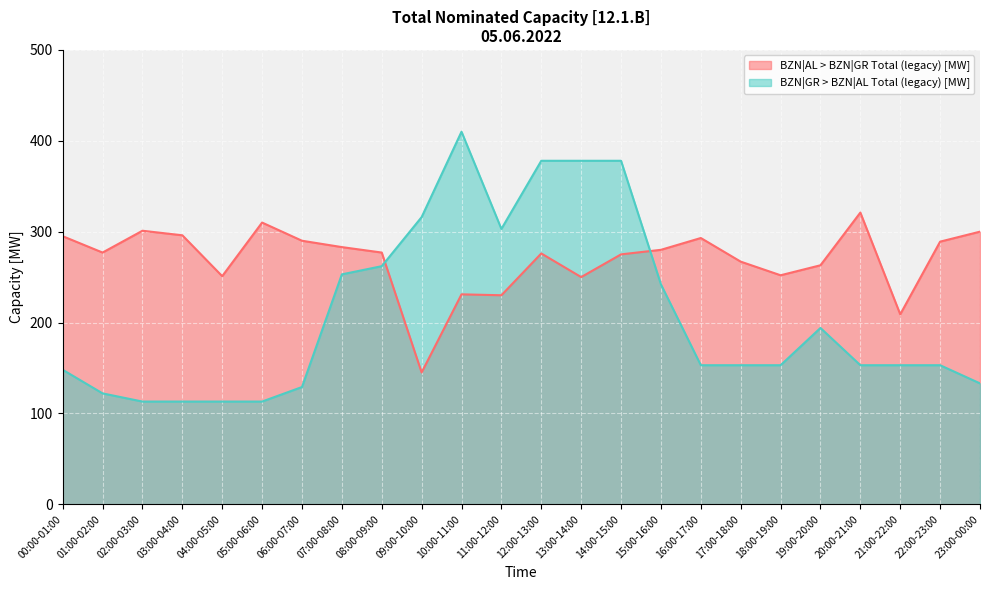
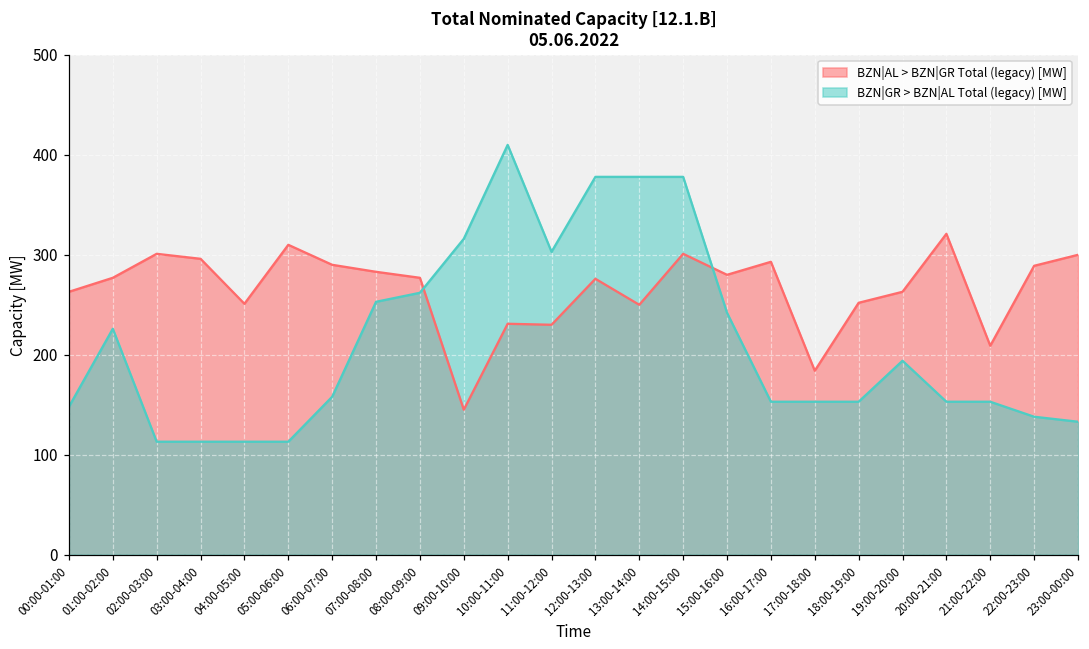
BZN|AL > BZN|GR Total (legacy) [MW], 00:00-01:00: 300 -> 260
BZN|GR > BZN|AL Total (legacy) [MW], 01:00-02:00: 120 -> 230
BZN|GR > BZN|AL Total (legacy) [MW], 06:00-07:00: 130 -> 160
BZN|AL > BZN|GR Total (legacy) [MW], 14:00-15:00: 280 -> 300
BZN|AL > BZN|GR Total (legacy) [MW], 17:00-18:00: 270 -> 180
BZN|GR > BZN|AL Total (legacy) [MW], 22:00-23:00: 150 -> 140
